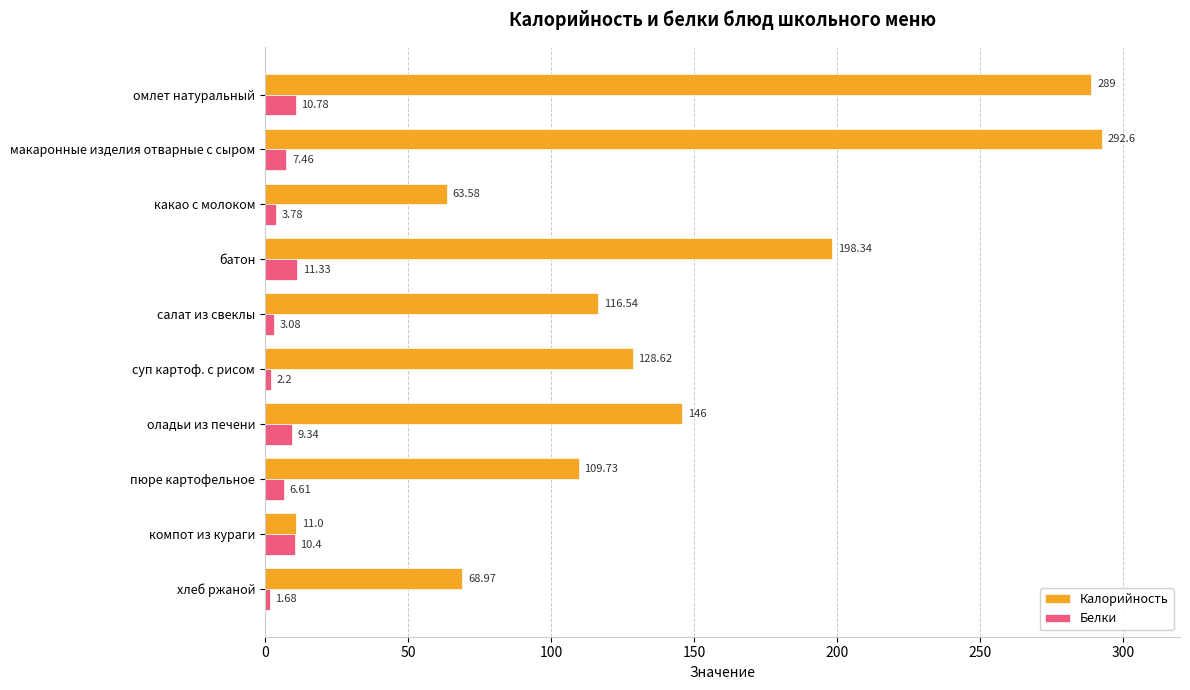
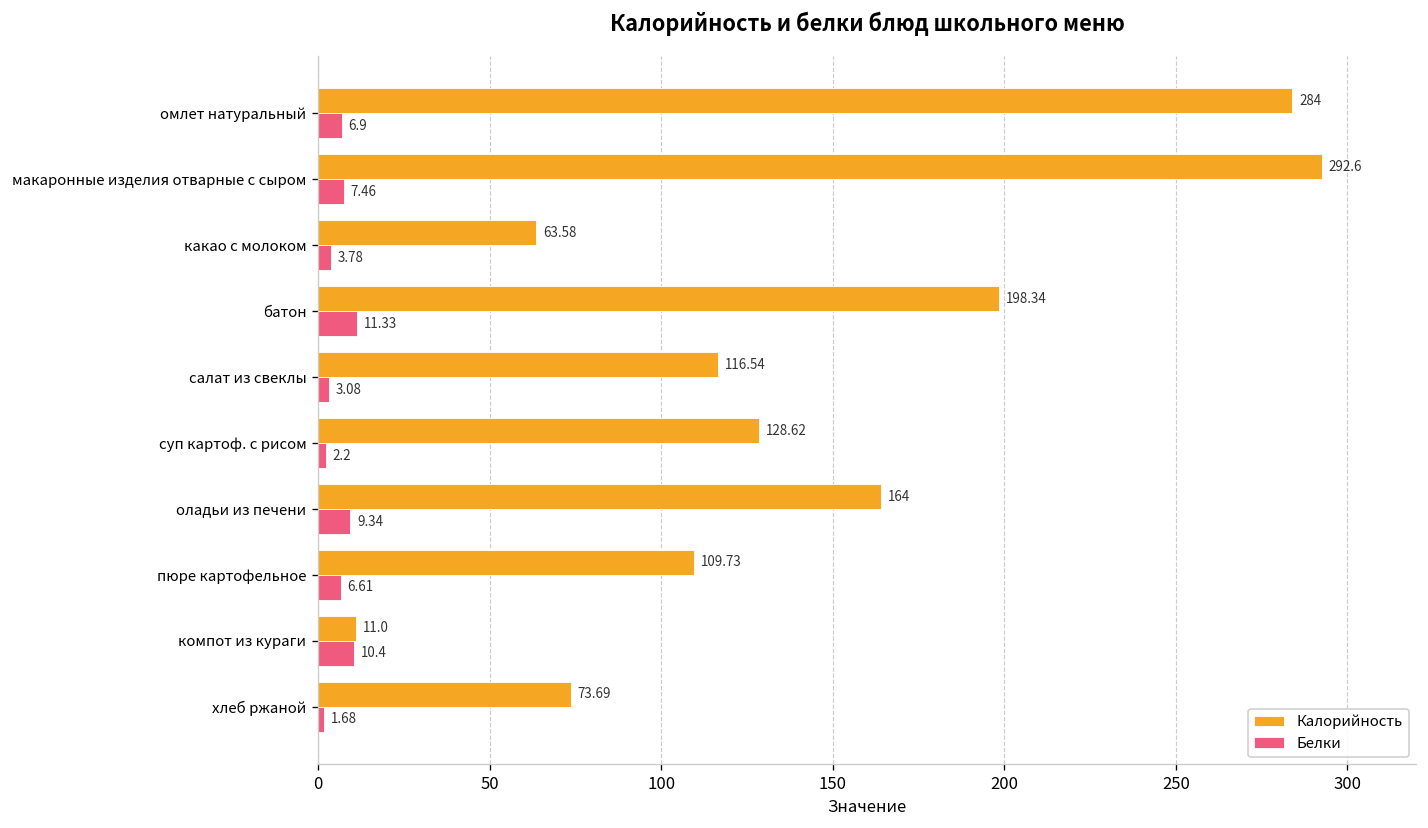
Калорийность, омлет натуральный: 289 -> 284
Белки, омлет натуральный: 10.78 -> 6.9
Калорийность, оладьи из печени: 146 -> 164
Калорийность, хлеб ржаной: 68.97 -> 73.69
